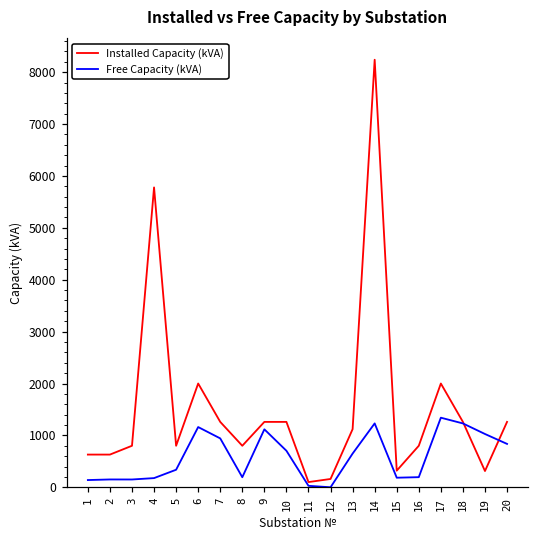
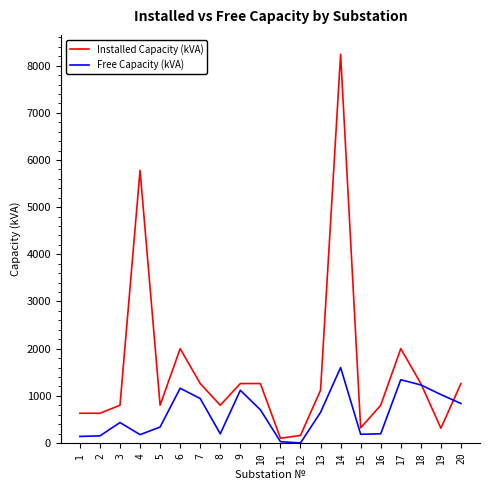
Free Capacity (kVA), 3: 200 -> 400
Free Capacity (kVA), 14: 1200 -> 1600
